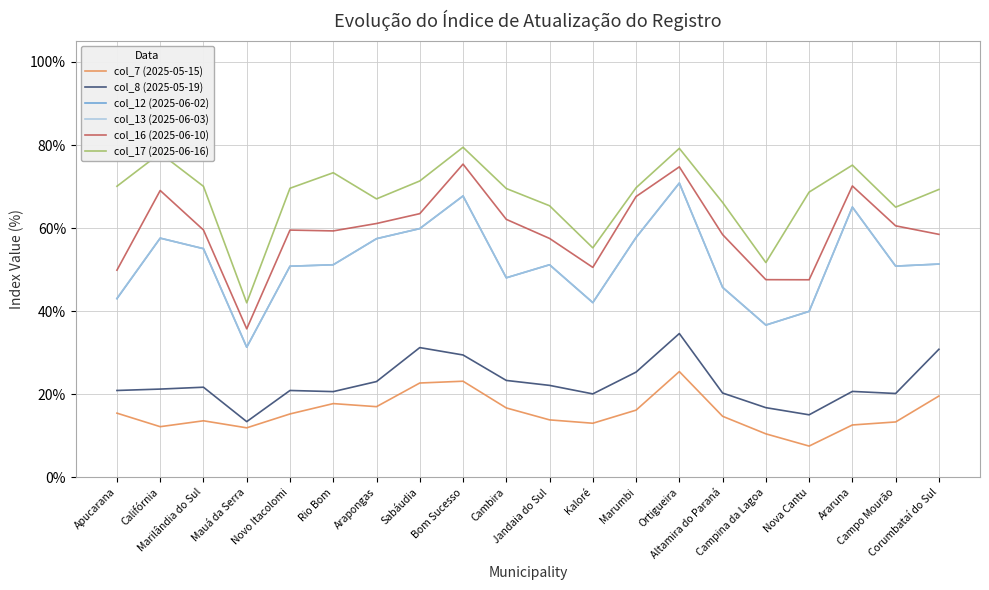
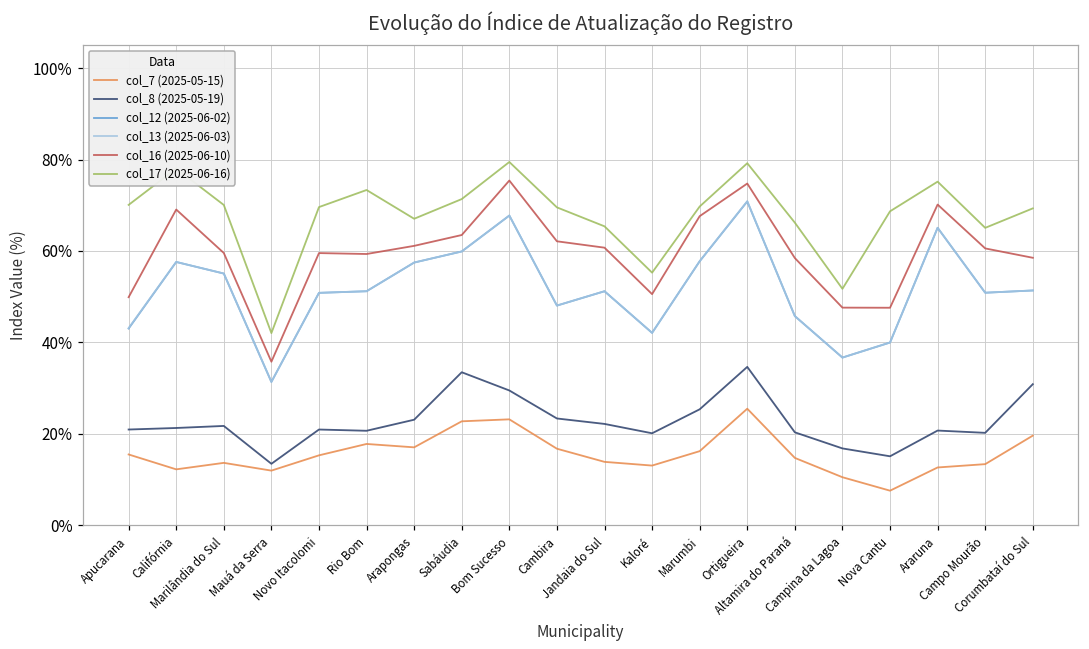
col_8 (2025-05-19), Sabáudia: 31% -> 33%
col_16 (2025-06-10), Jandaia do Sul: 58% -> 61%
